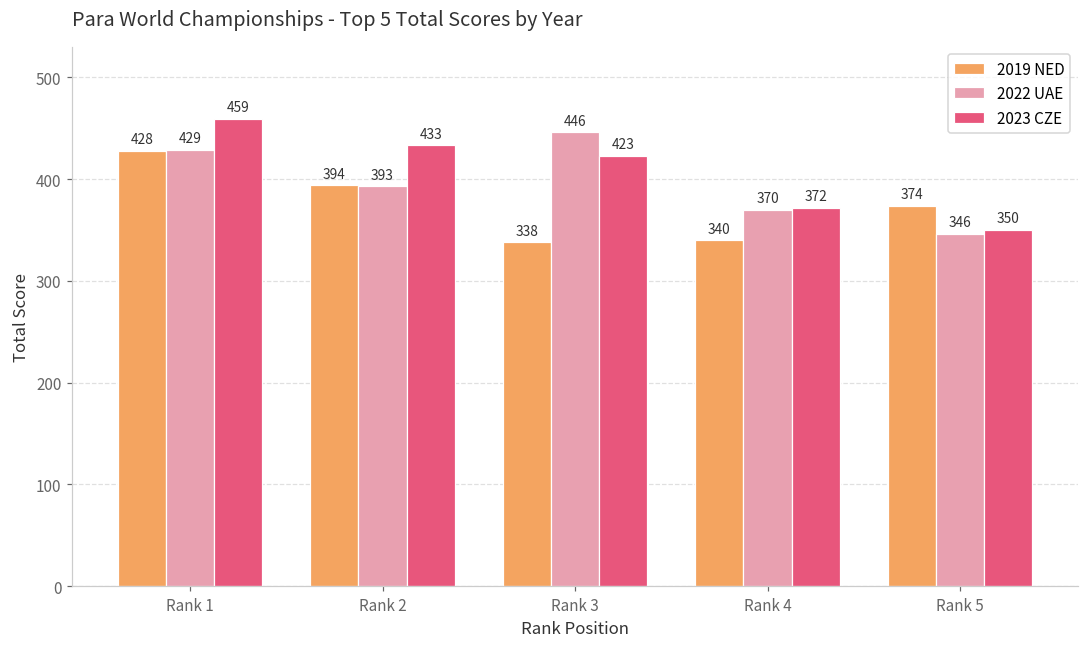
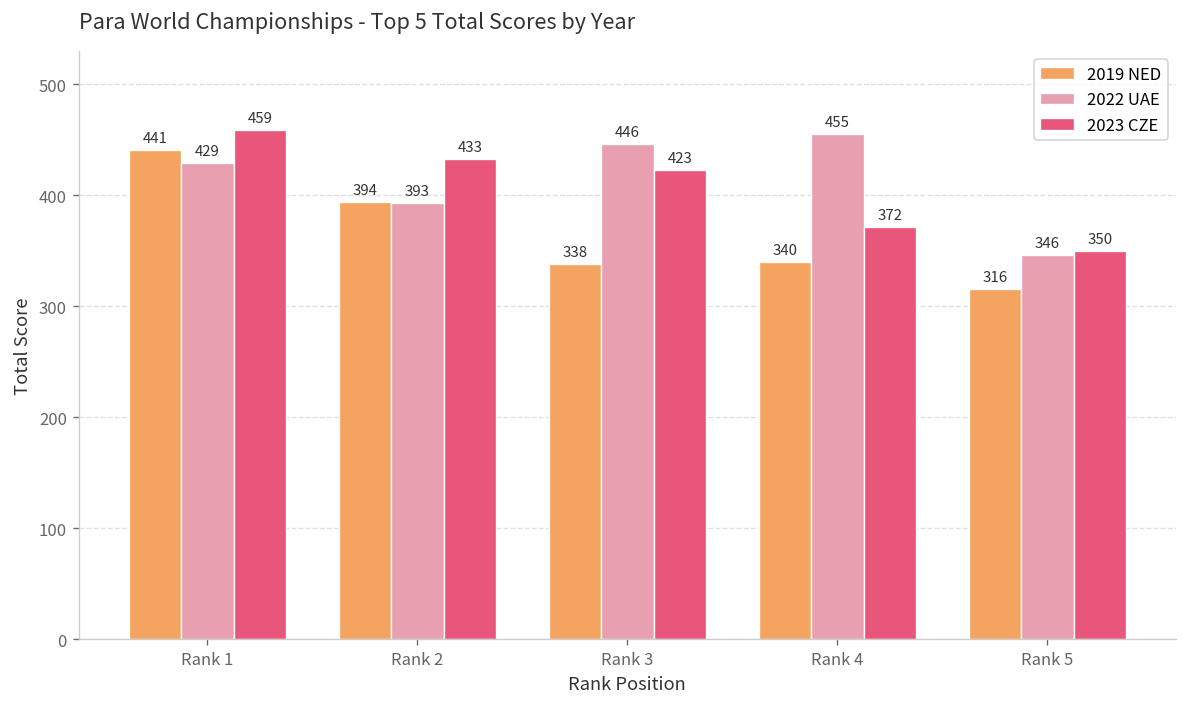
2019 NED, Rank 1: 428 -> 441
2022 UAE, Rank 4: 370 -> 455
2019 NED, Rank 5: 374 -> 316
